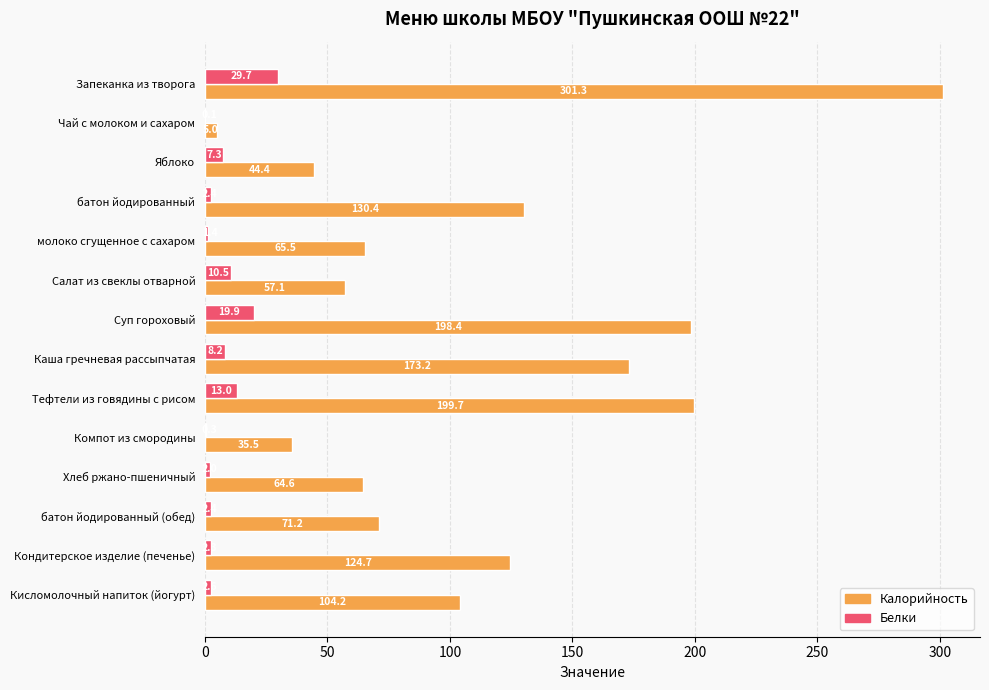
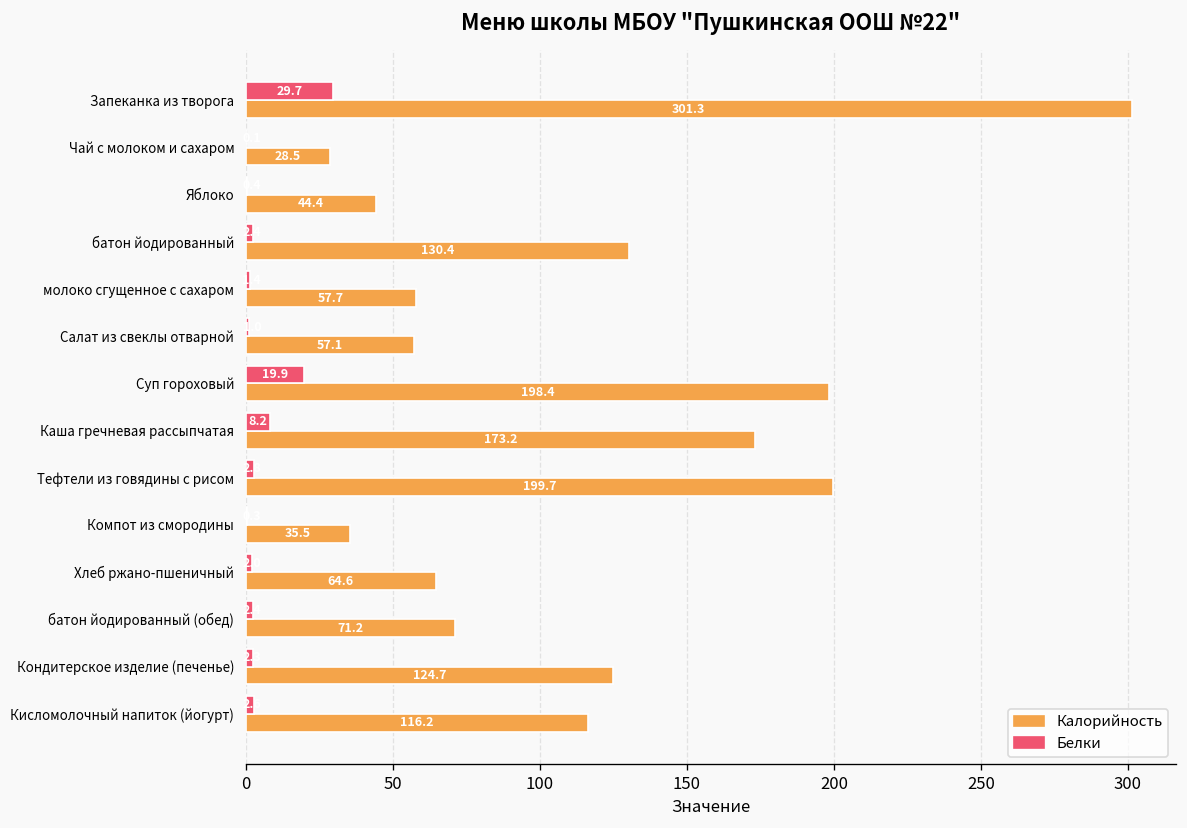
Калорийность, Чай с молоком и сахаром: 5.0 -> 28.5
Белки, Яблоко: 7 -> 0
Калорийность, молоко сгущенное с сахаром: 65.5 -> 57.7
Белки, Салат из свеклы отварной: 11 -> 1
Белки, Тефтели из говядины с рисом: 13 -> 3
Калорийность, Кисломолочный напиток (йогурт): 104.2 -> 116.2
